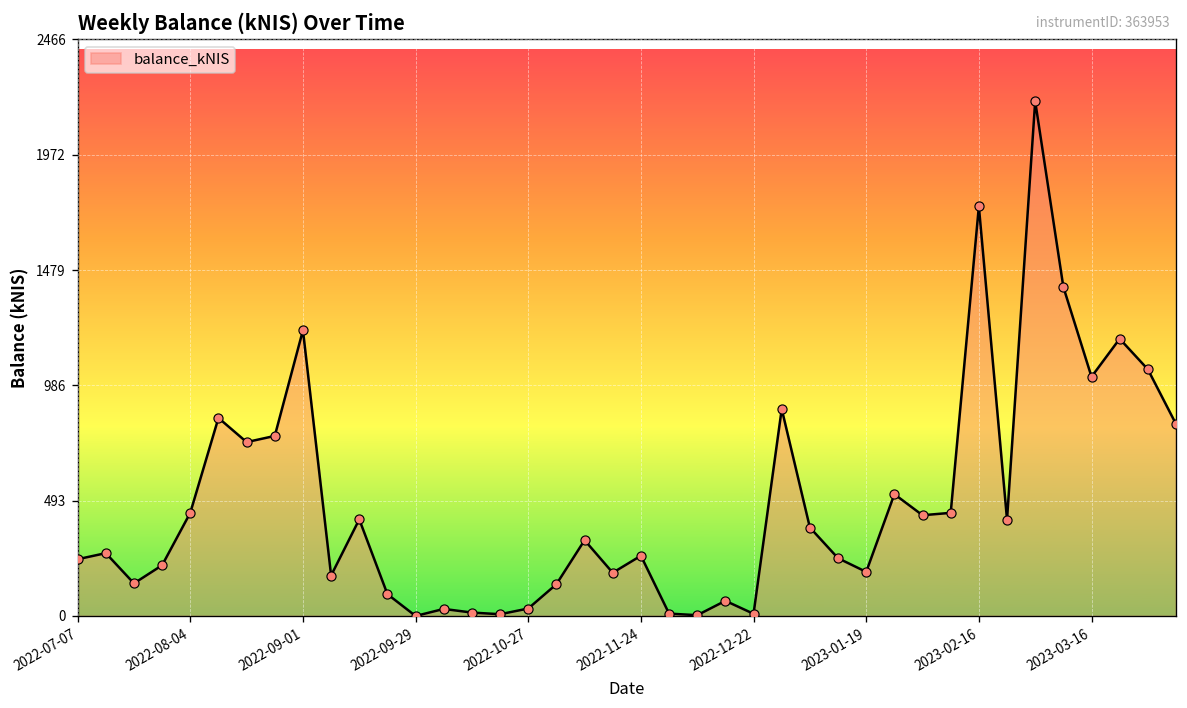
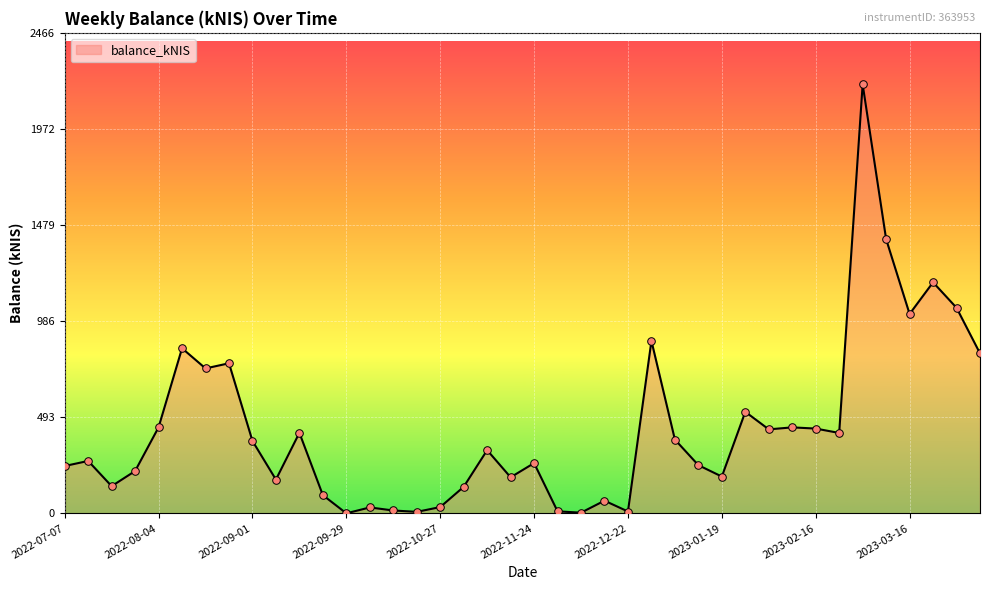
2022-09-01: 1220 -> 370
2023-02-16: 1750 -> 430
